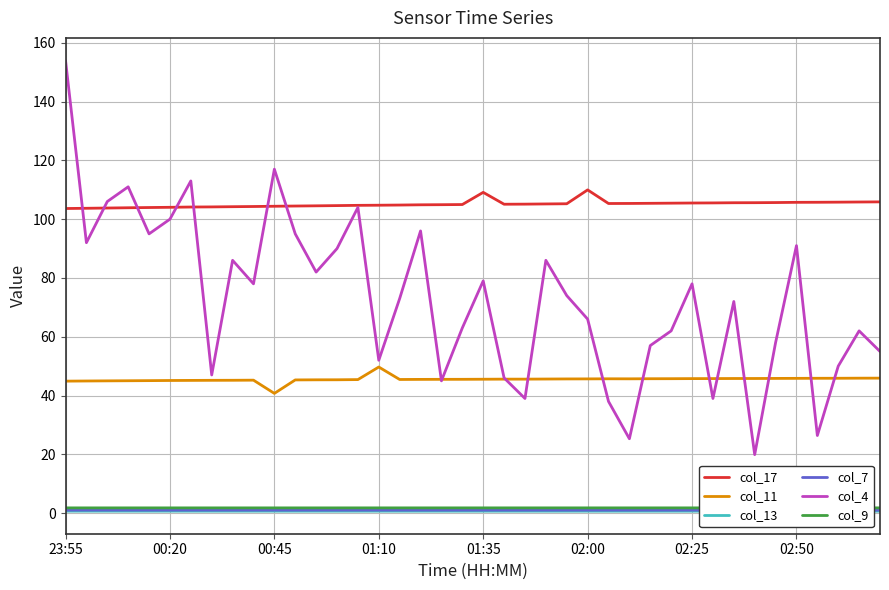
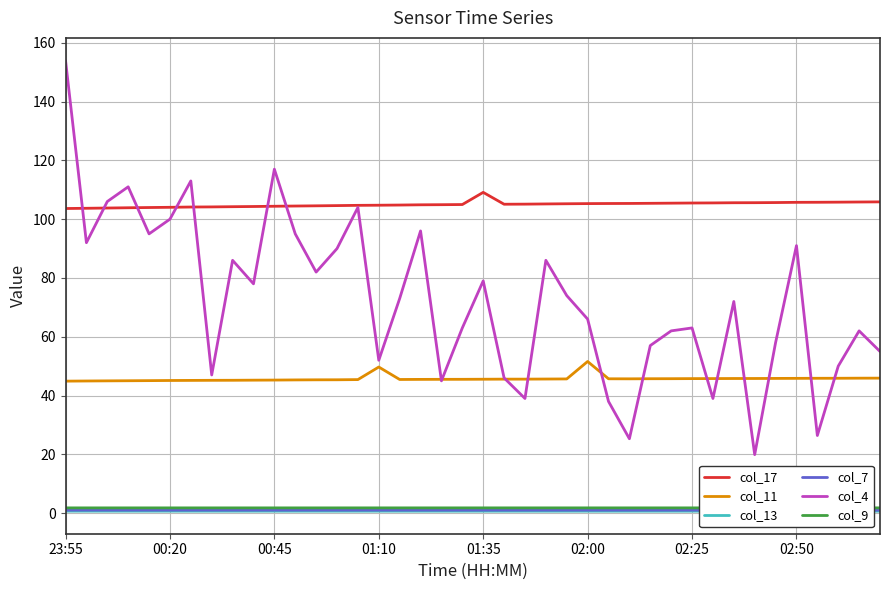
col_11, 00:45: 41 -> 45
col_17, 02:00: 110 -> 105
col_11, 02:00: 46 -> 52
col_4, 02:25: 78 -> 63
